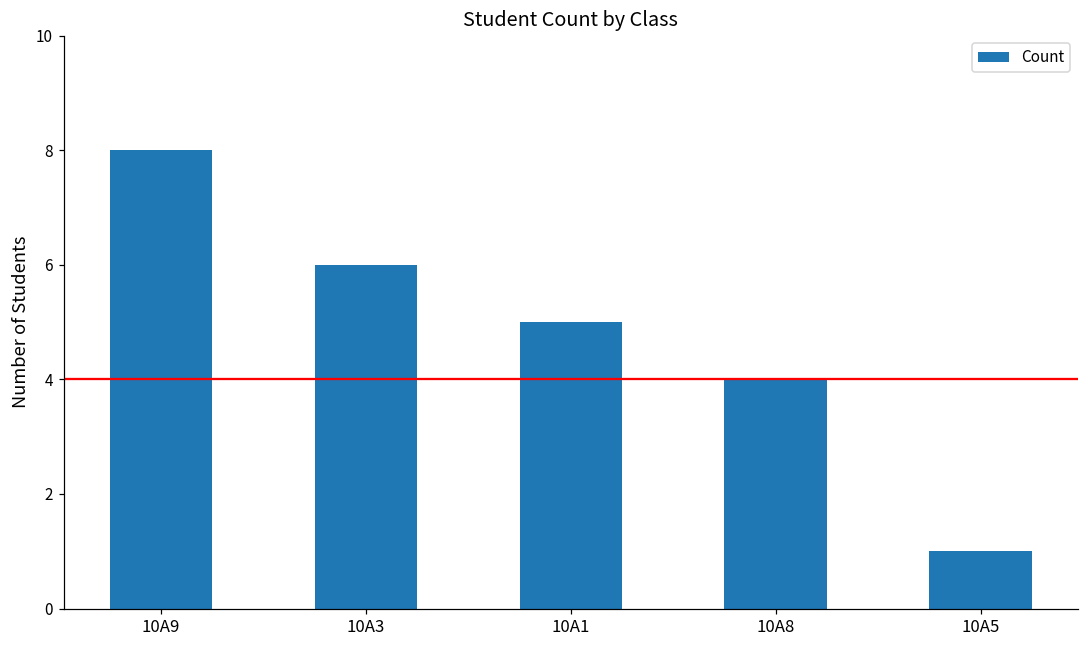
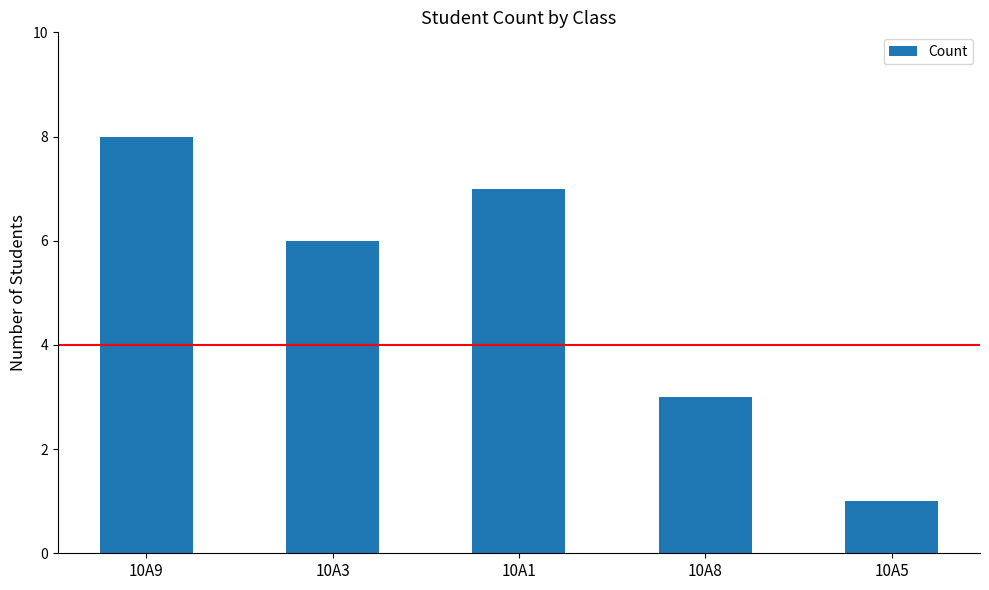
10A1: 5 -> 7
10A8: 4 -> 3
